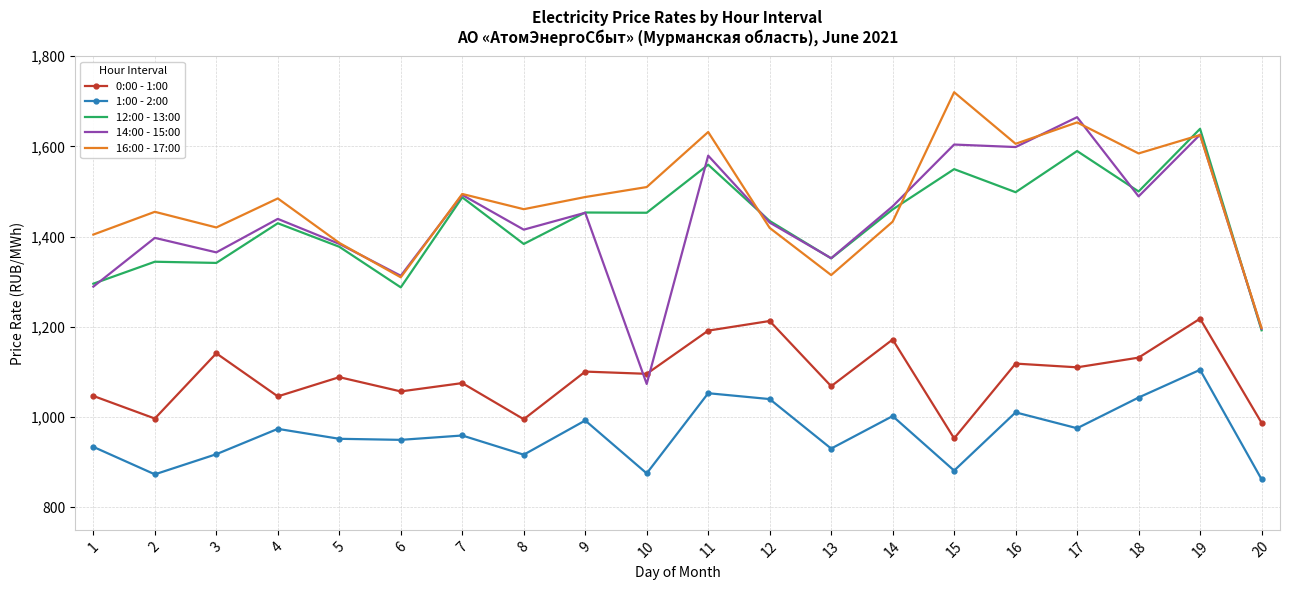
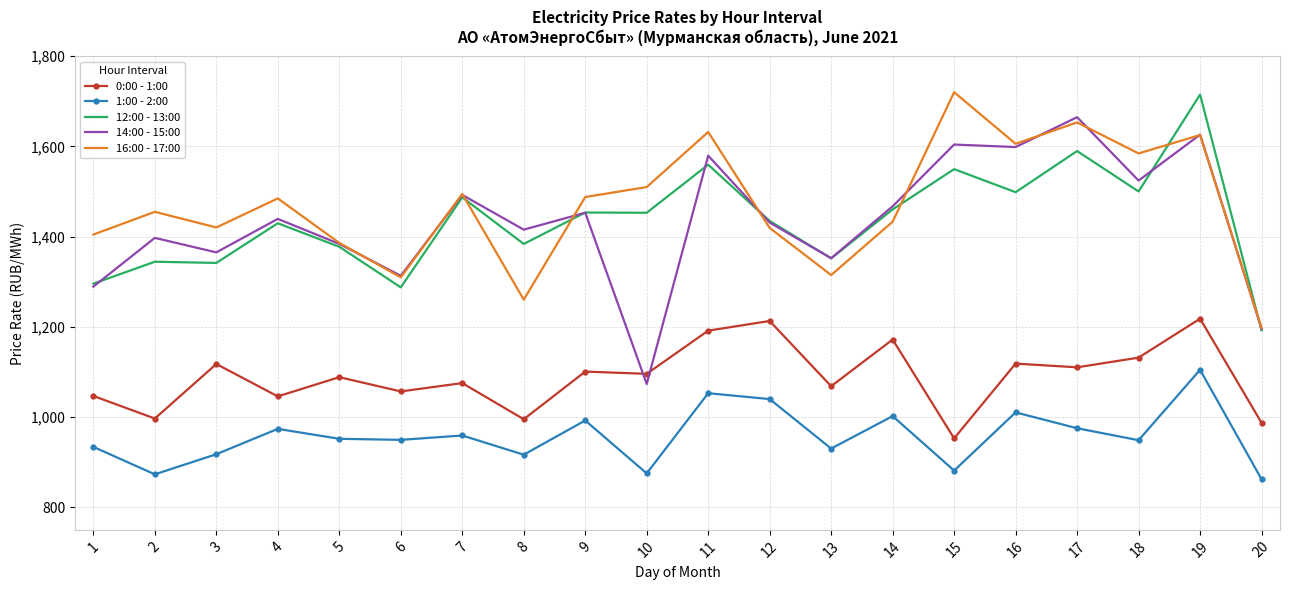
0:00 - 1:00, 3: 1,140 -> 1,120
16:00 - 17:00, 8: 1,460 -> 1,260
1:00 - 2:00, 18: 1,040 -> 950
14:00 - 15:00, 18: 1,490 -> 1,520
12:00 - 13:00, 19: 1,640 -> 1,710
